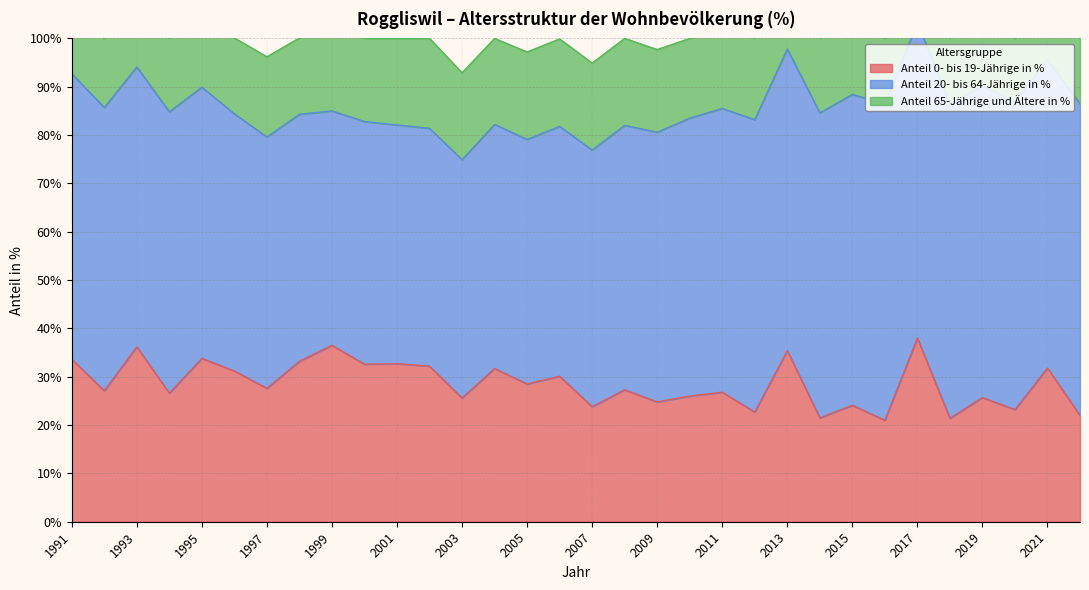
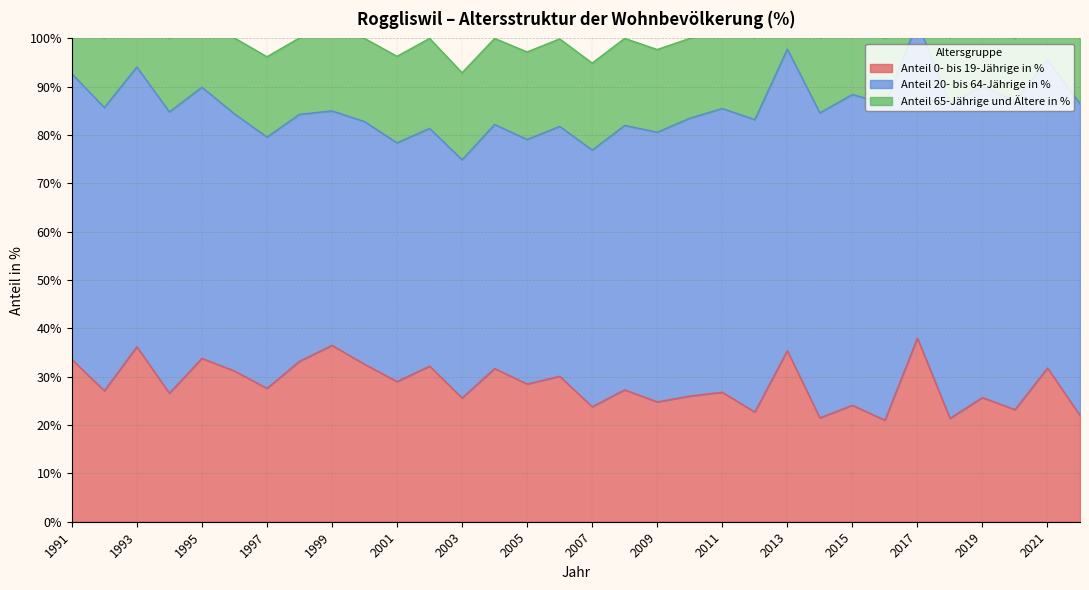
Anteil 0- bis 19-Jährige in %, 2001: 33% -> 29%
